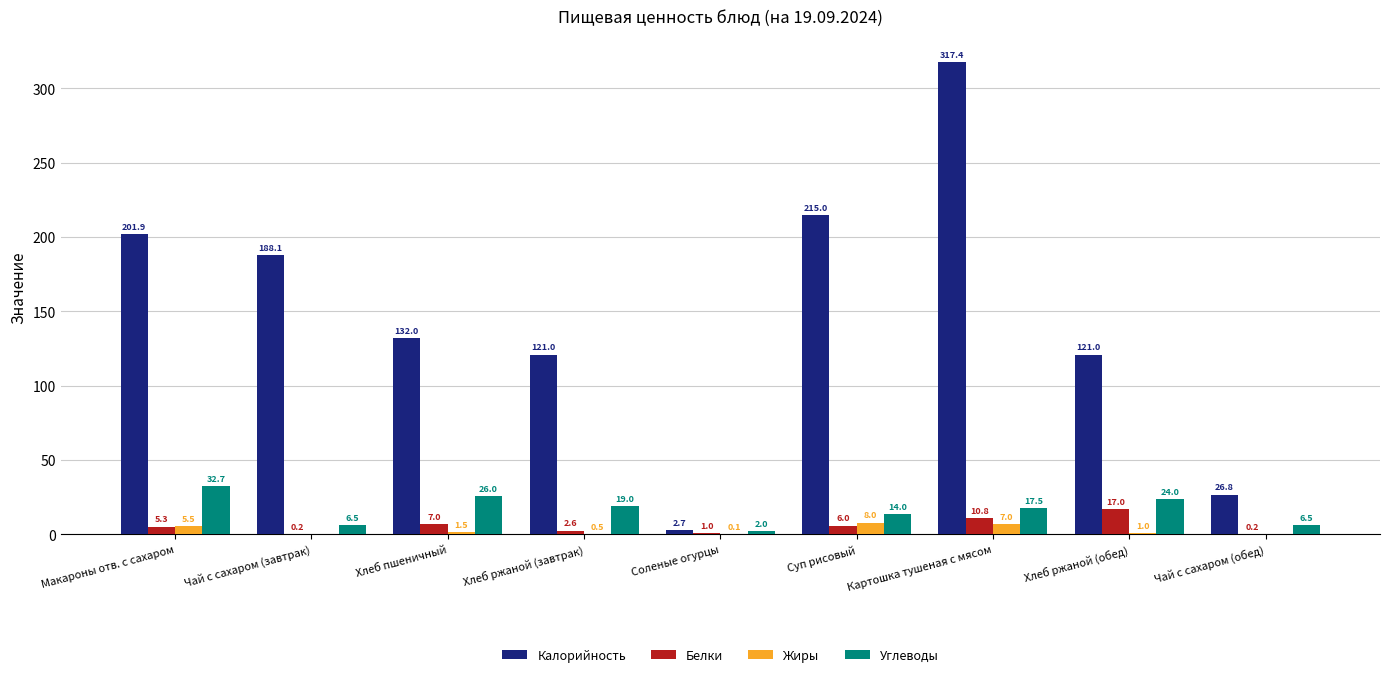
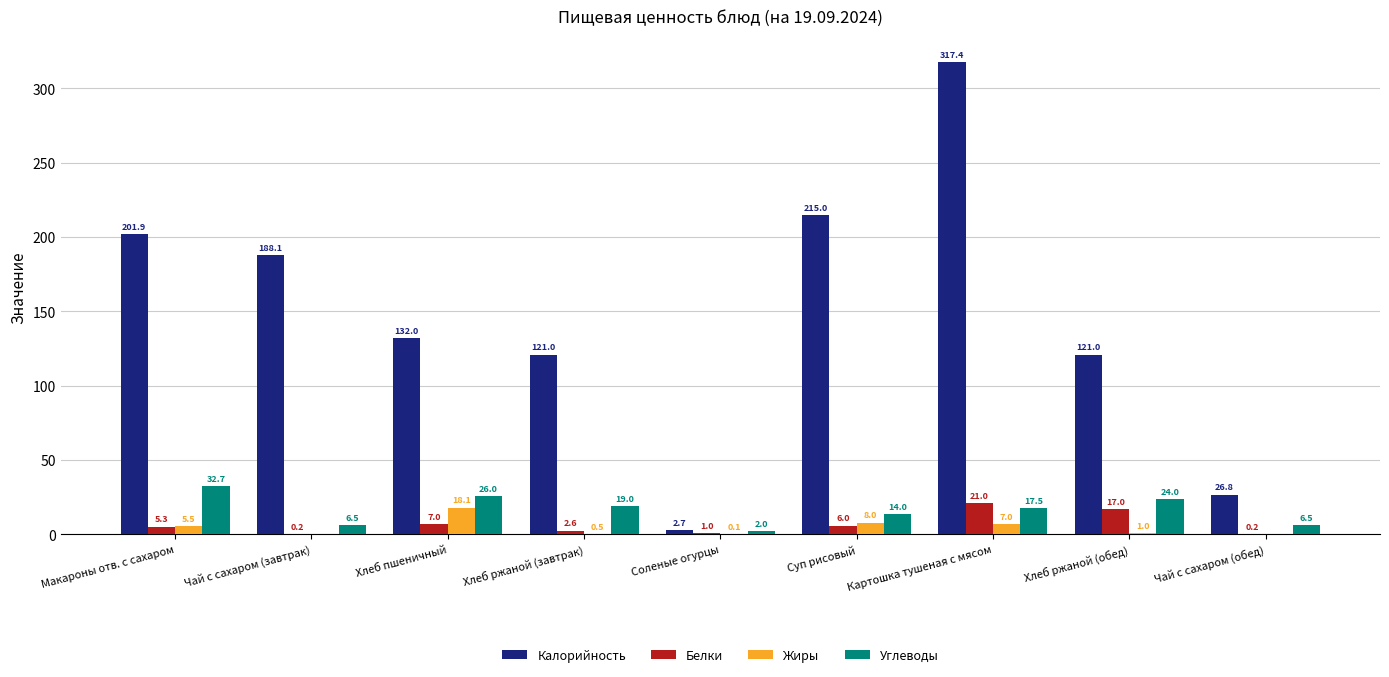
Жиры, Хлеб пшеничный: 1.5 -> 18.1
Белки, Картошка тушеная с мясом: 10.8 -> 21.0
